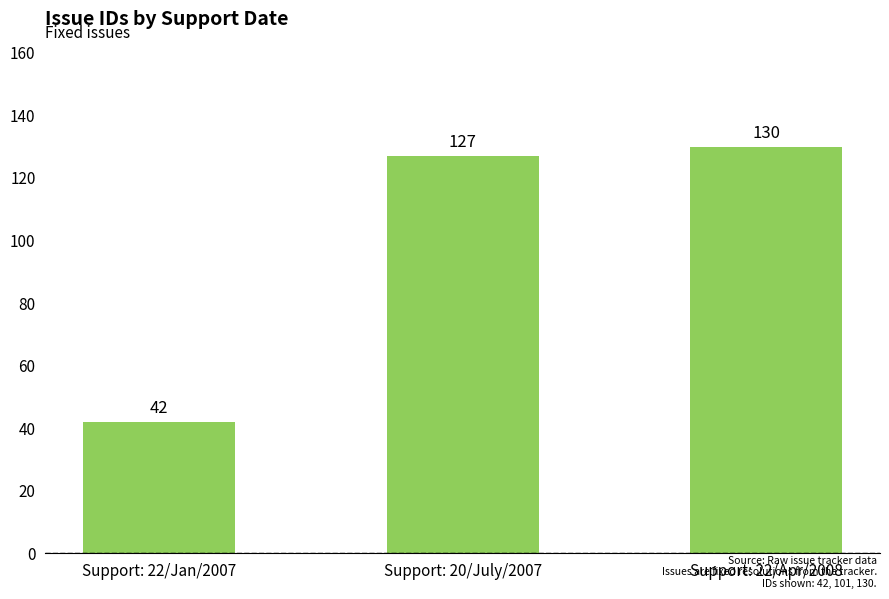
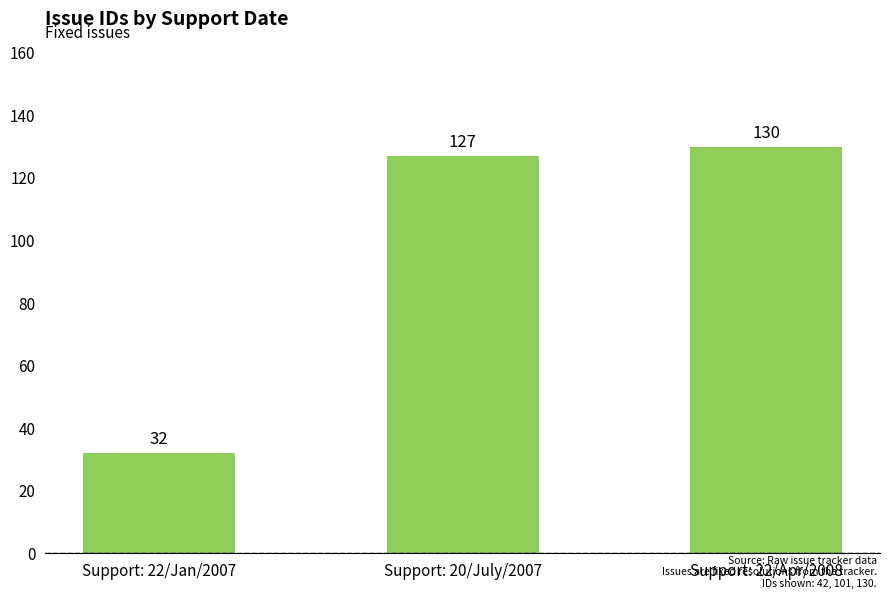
Support: 22/Jan/2007: 42 -> 32
